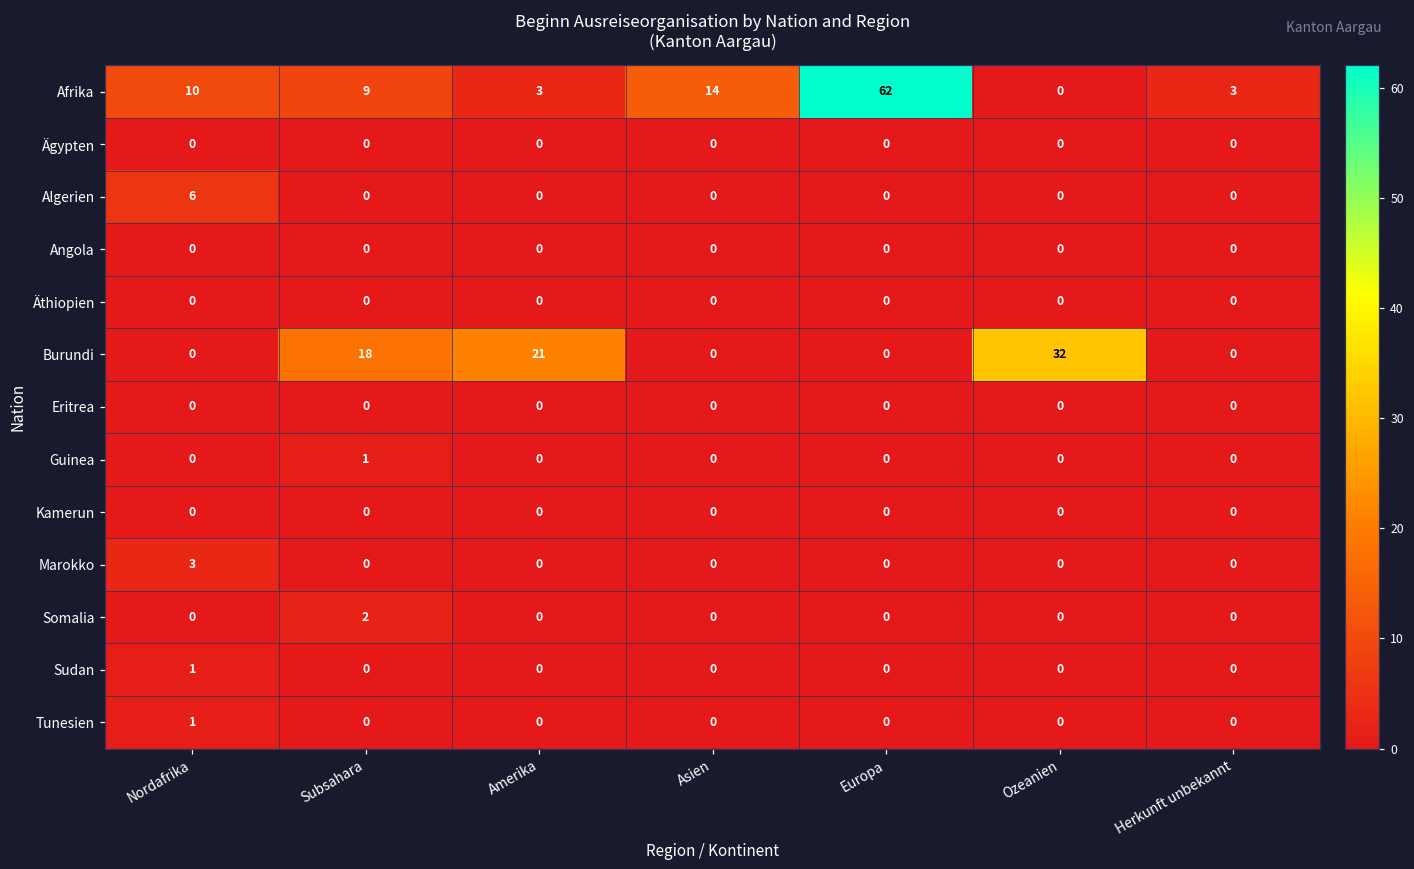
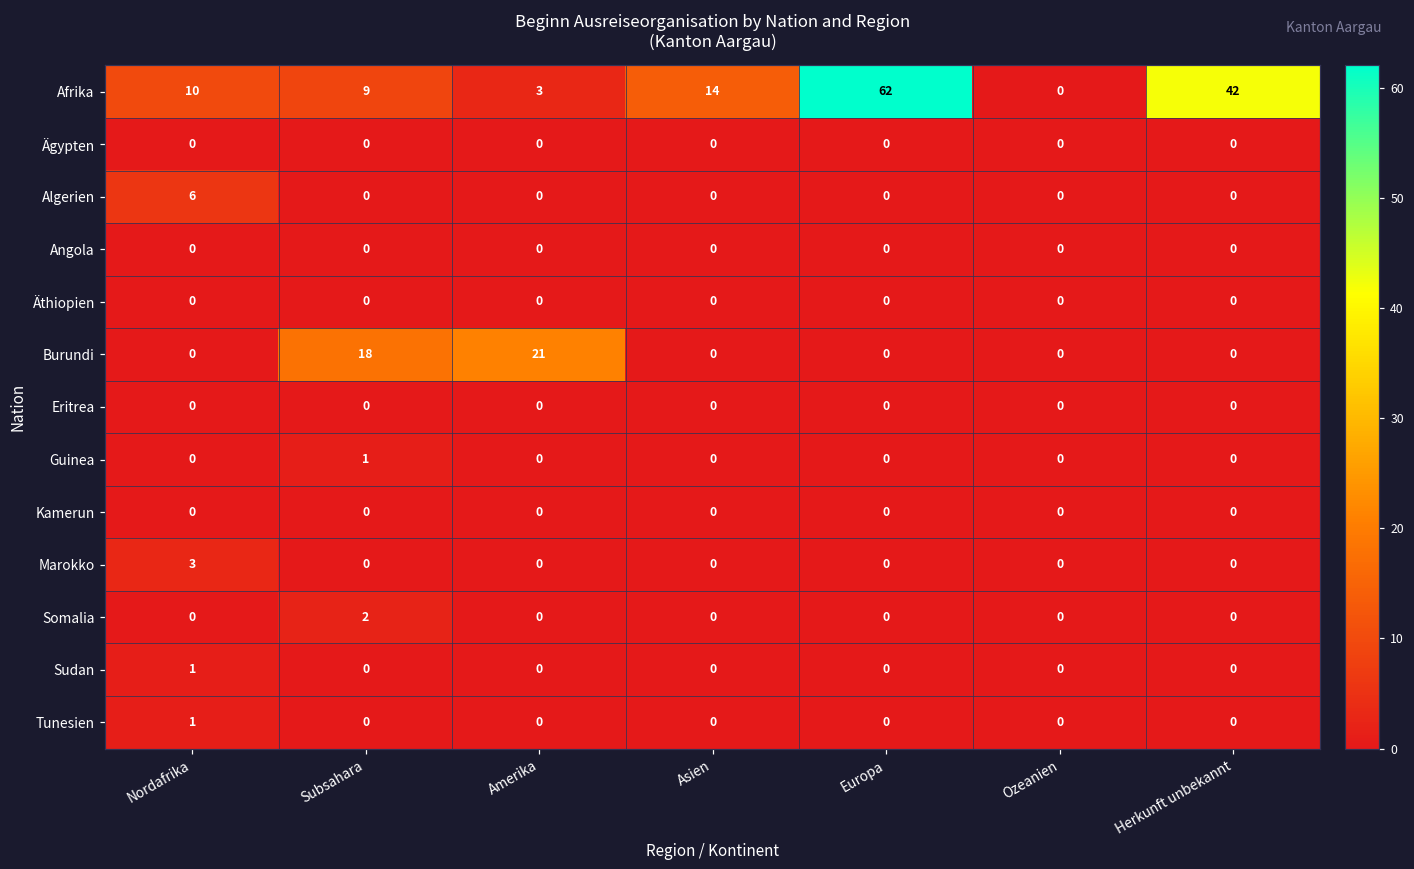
Afrika, Herkunft unbekannt: 3 -> 42
Burundi, Ozeanien: 32 -> 0
